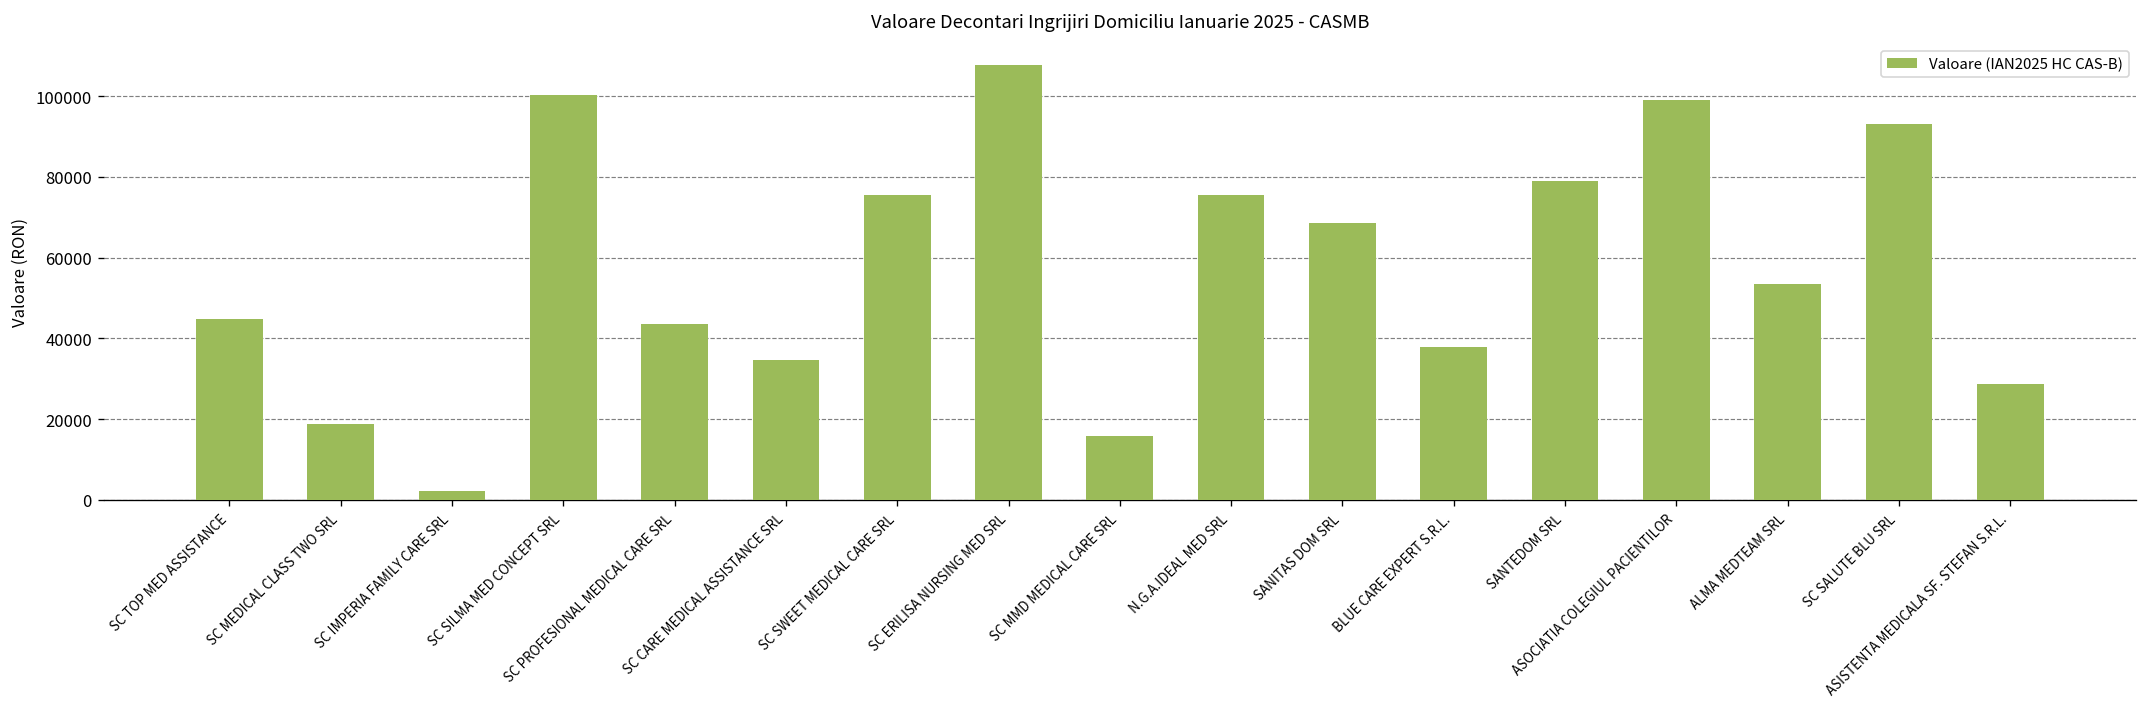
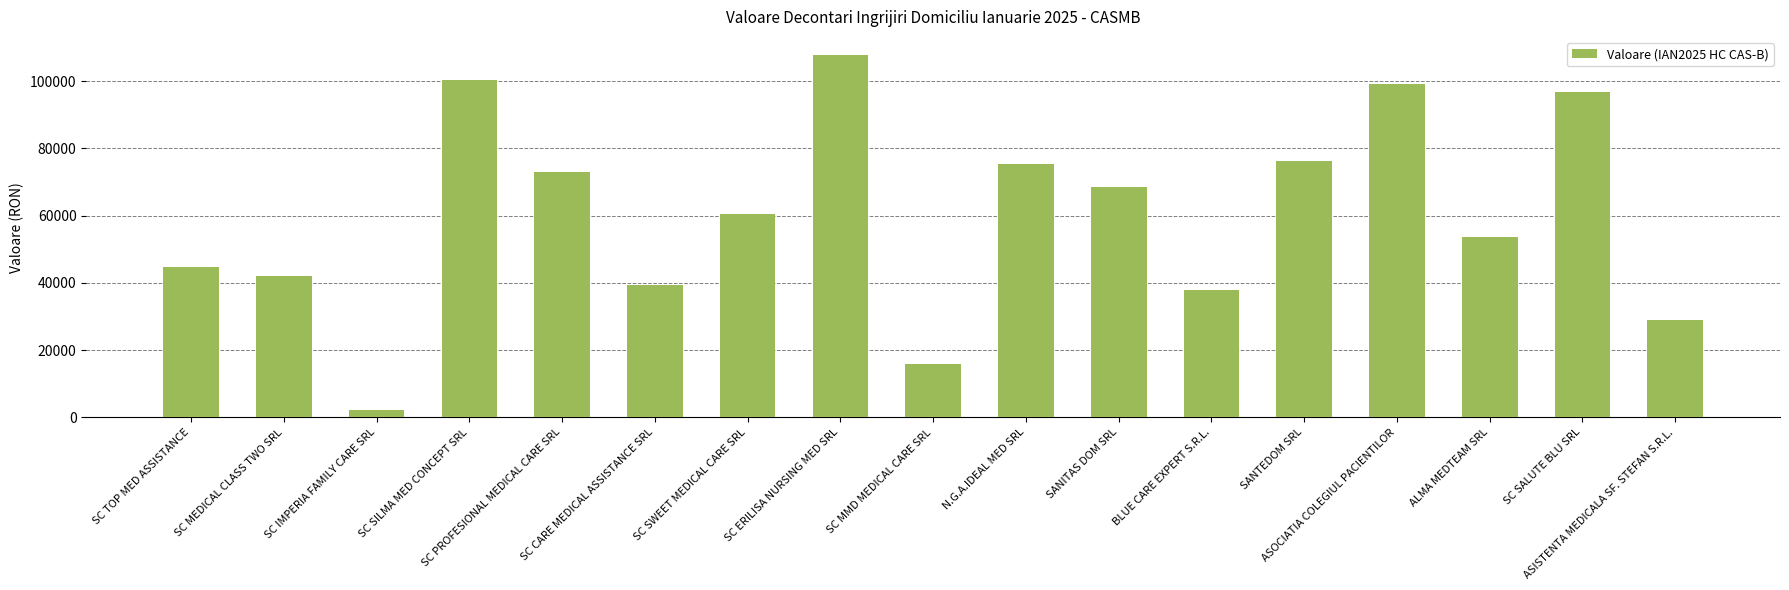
SC MEDICAL CLASS TWO SRL: 19000 -> 42000
SC PROFESIONAL MEDICAL CARE SRL: 44000 -> 73000
SC CARE MEDICAL ASSISTANCE SRL: 35000 -> 39000
SC SWEET MEDICAL CARE SRL: 76000 -> 60000
SANTEDOM SRL: 79000 -> 76000
SC SALUTE BLU SRL: 93000 -> 97000
